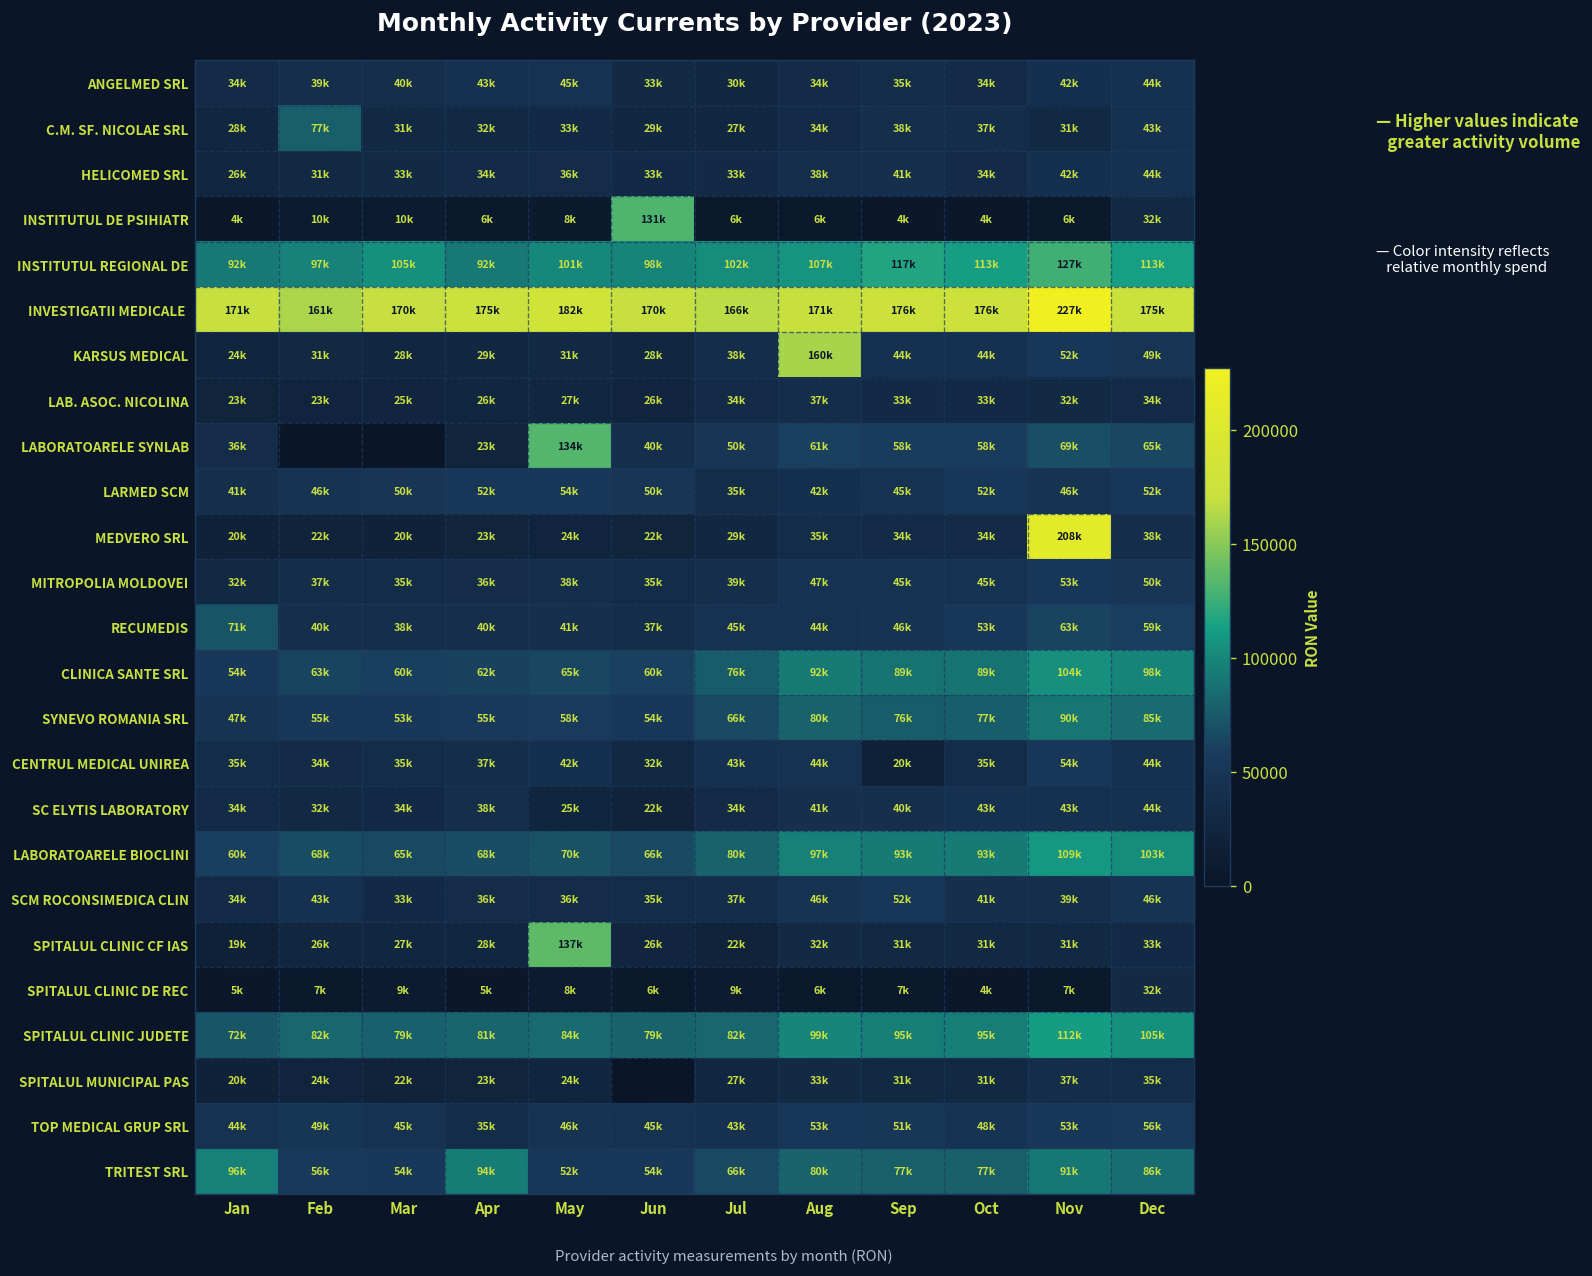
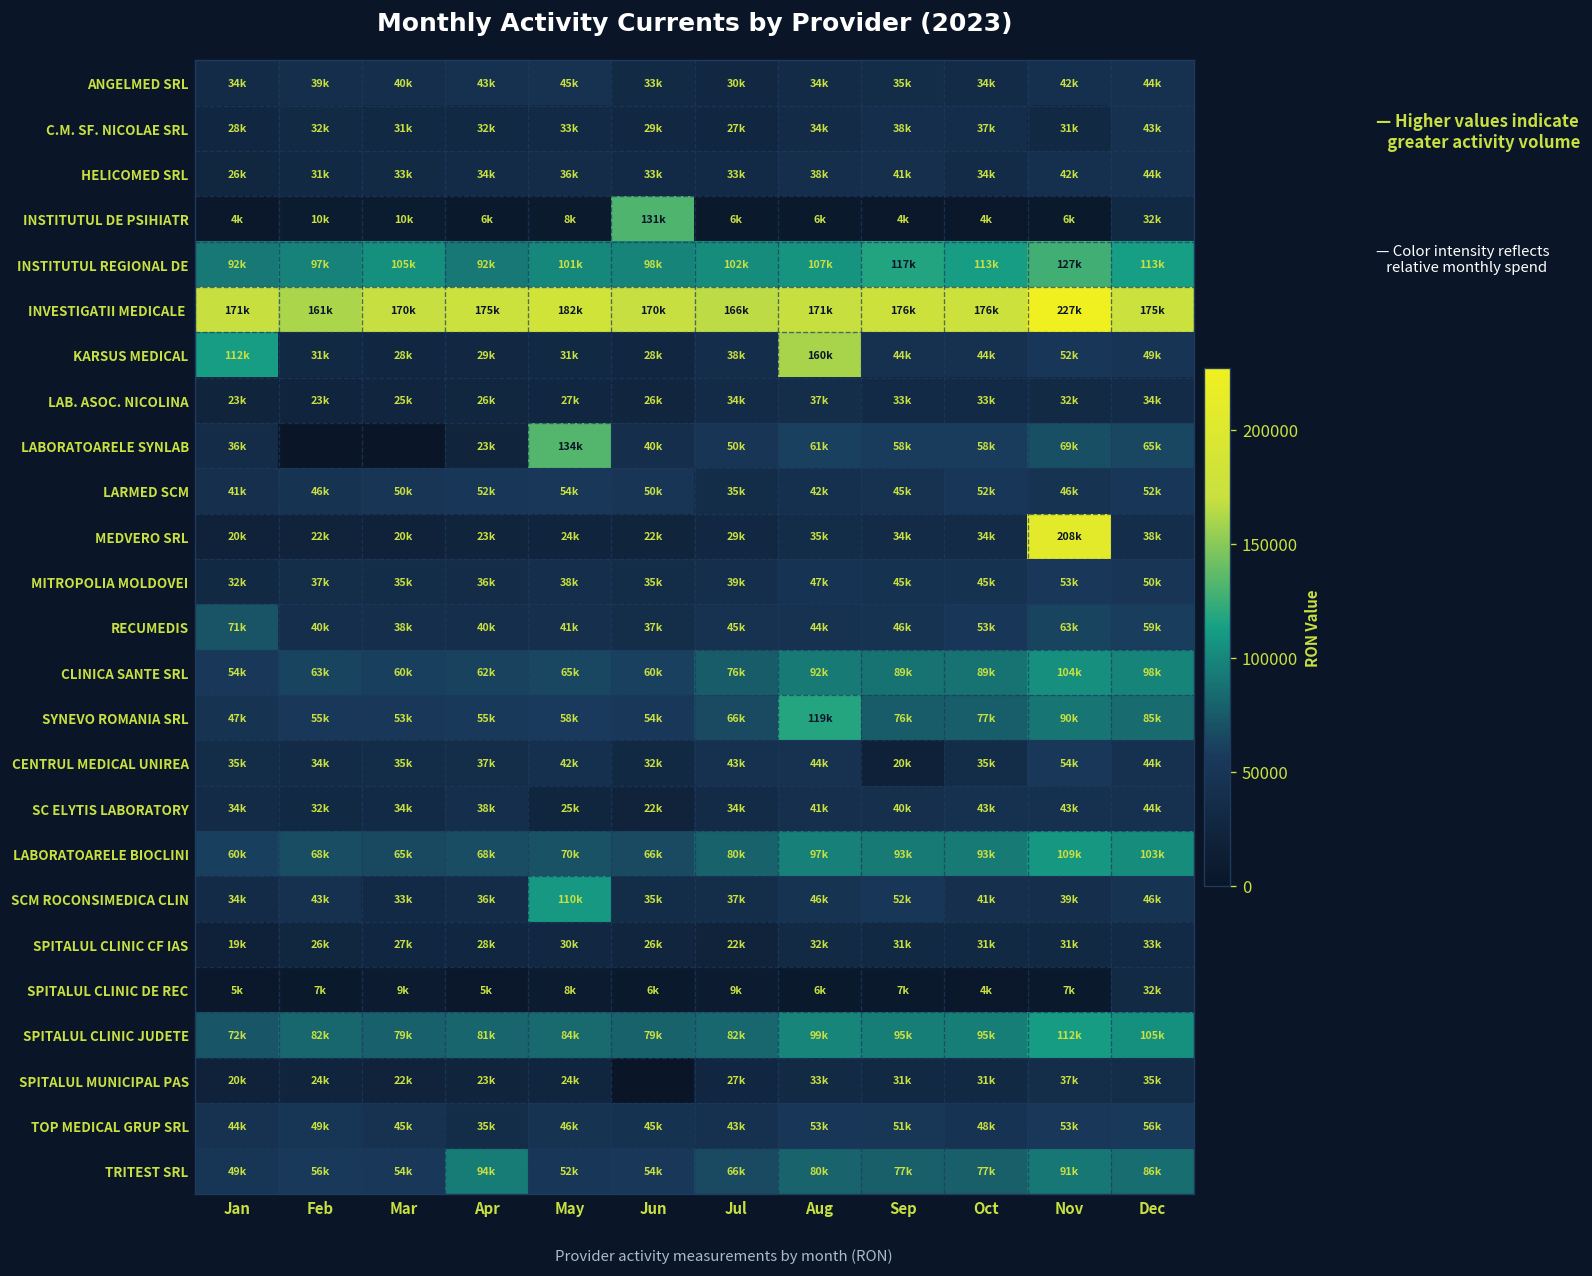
C.M. SF. NICOLAE SRL, Feb: 77k -> 32k
KARSUS MEDICAL, Jan: 24k -> 112k
SYNEVO ROMANIA SRL, Aug: 80k -> 119k
SCM ROCONSIMEDICA CLIN, May: 36k -> 110k
SPITALUL CLINIC CF IAS, May: 137k -> 30k
TRITEST SRL, Jan: 96k -> 49k
